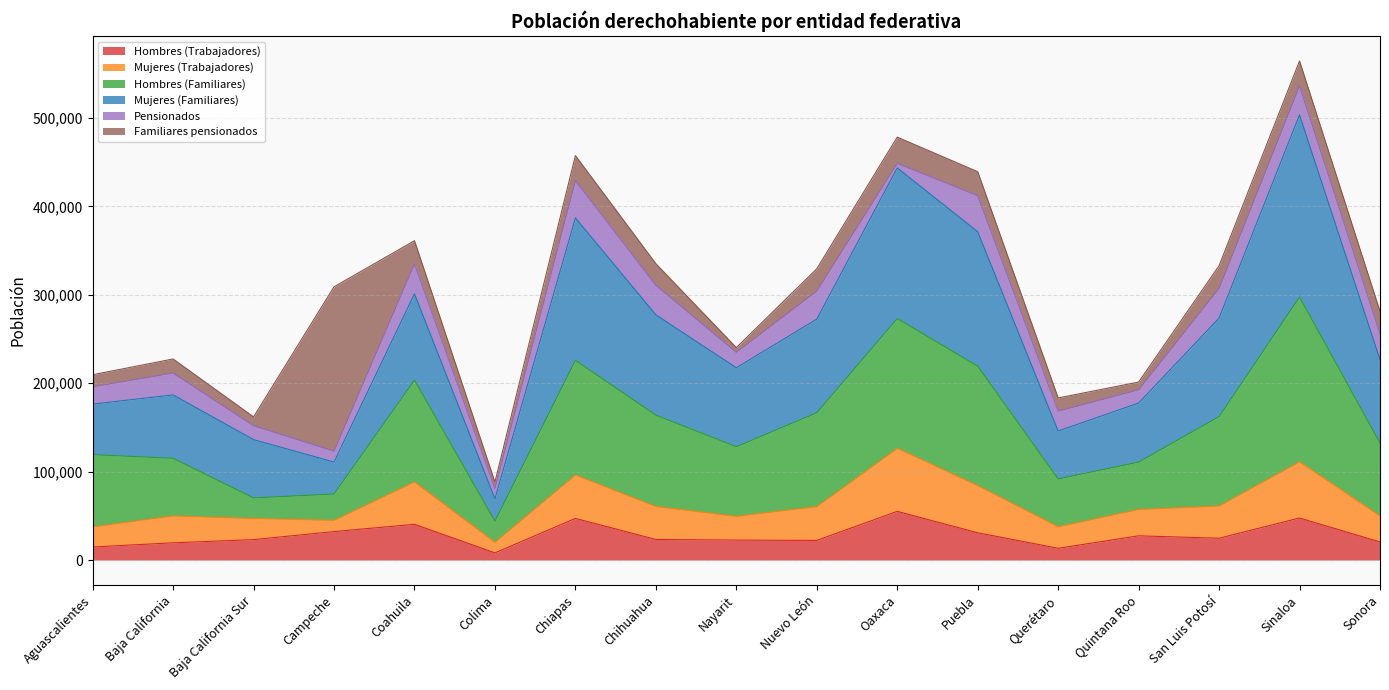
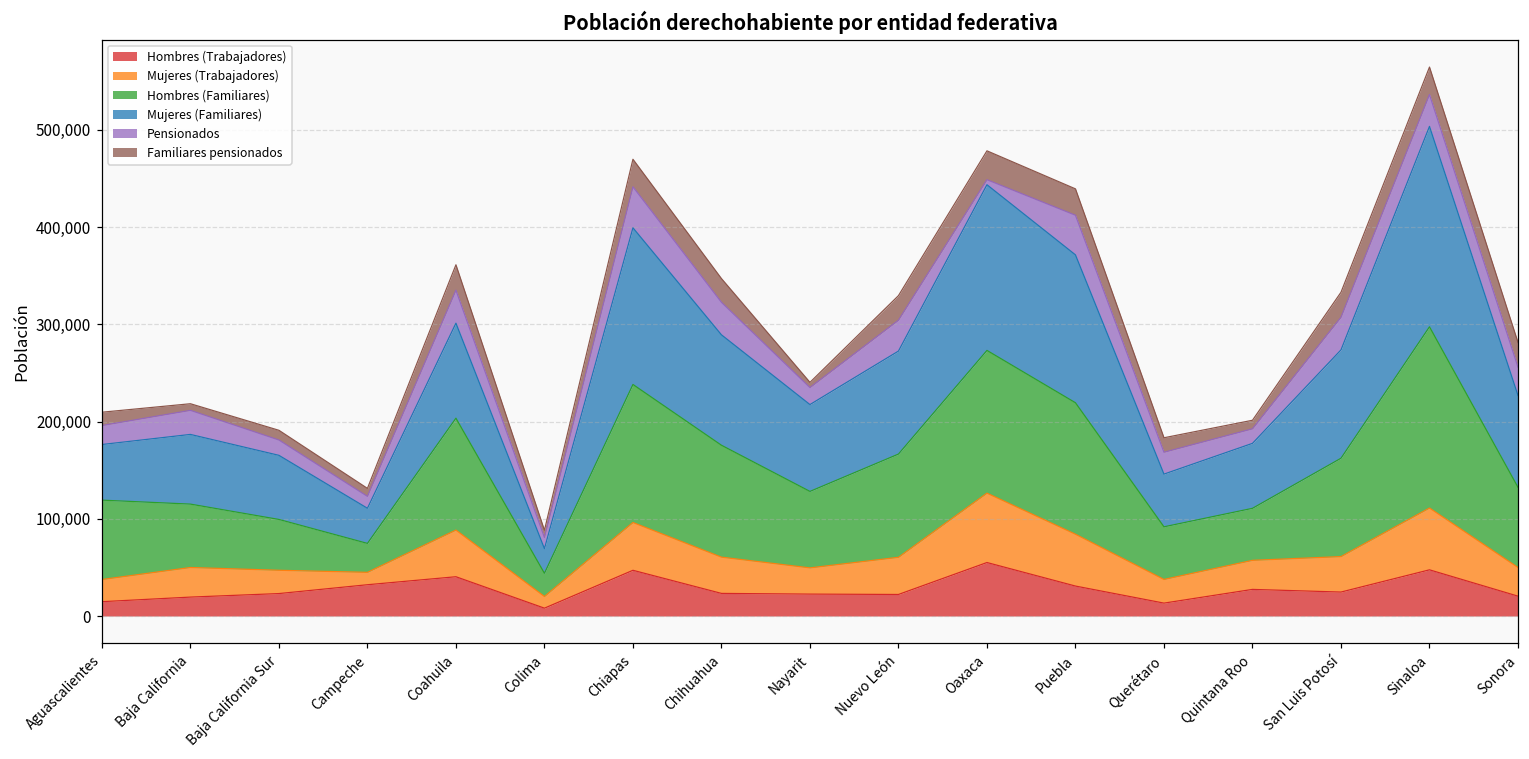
Familiares pensionados, Baja California: 20,000 -> 10,000
Hombres (Familiares), Baja California Sur: 20,000 -> 50,000
Familiares pensionados, Campeche: 190,000 -> 10,000
Hombres (Familiares), Chiapas: 130,000 -> 140,000
Hombres (Familiares), Chihuahua: 100,000 -> 120,000
